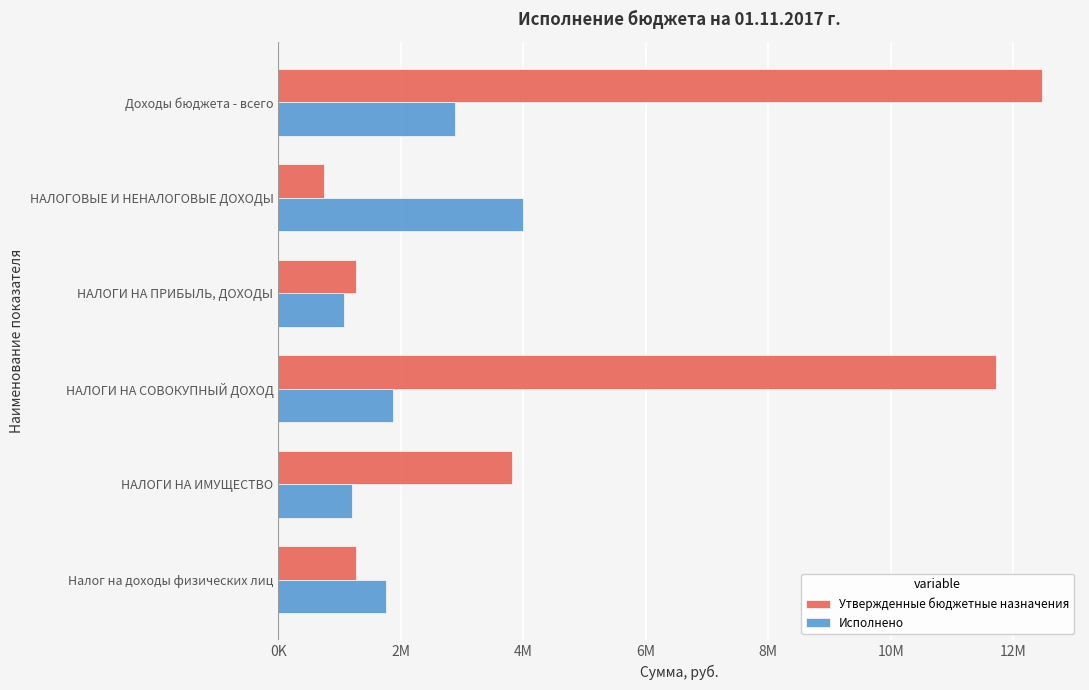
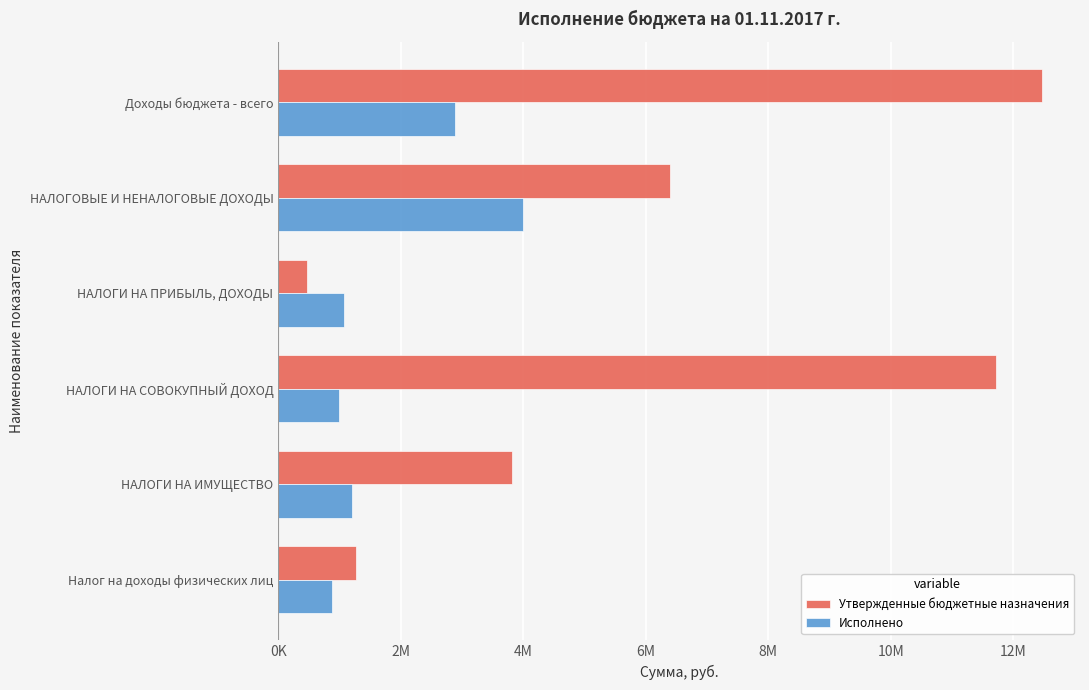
Утвержденные бюджетные назначения, НАЛОГОВЫЕ И НЕНАЛОГОВЫЕ ДОХОДЫ: 800000 -> 6400000
Утвержденные бюджетные назначения, НАЛОГИ НА ПРИБЫЛЬ, ДОХОДЫ: 1300000 -> 500000
Исполнено, НАЛОГИ НА СОВОКУПНЫЙ ДОХОД: 1900000 -> 1000000
Исполнено, Налог на доходы физических лиц: 1800000 -> 900000
